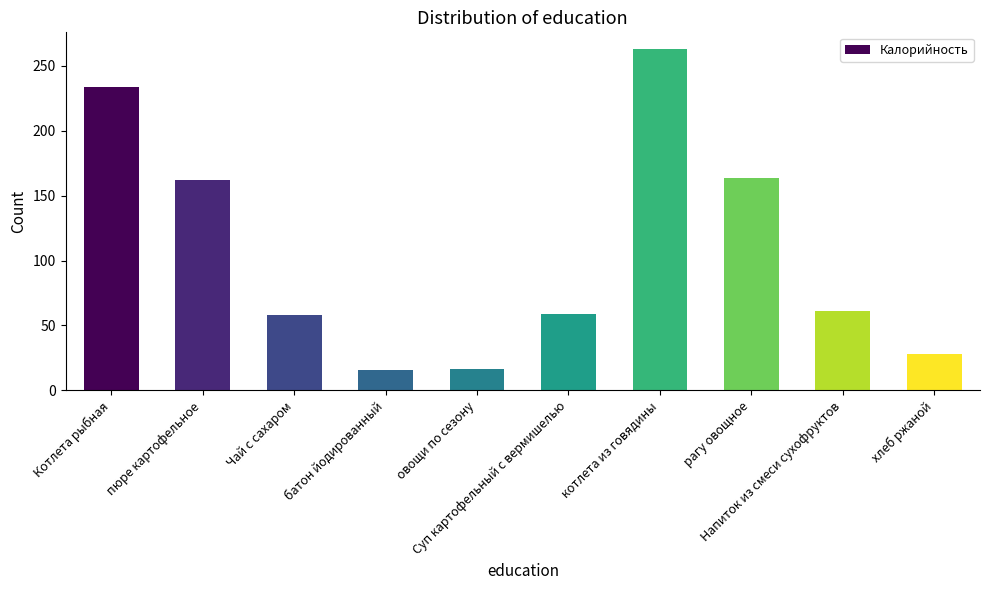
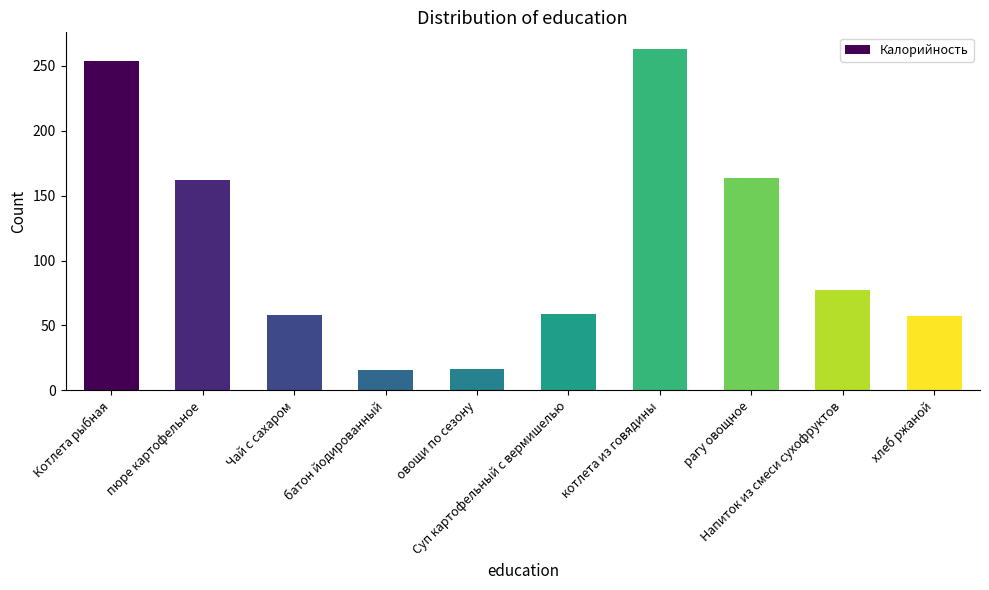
Котлета рыбная: 234 -> 254
Напиток из смеси сухофруктов: 61 -> 77
хлеб ржаной: 28 -> 58
